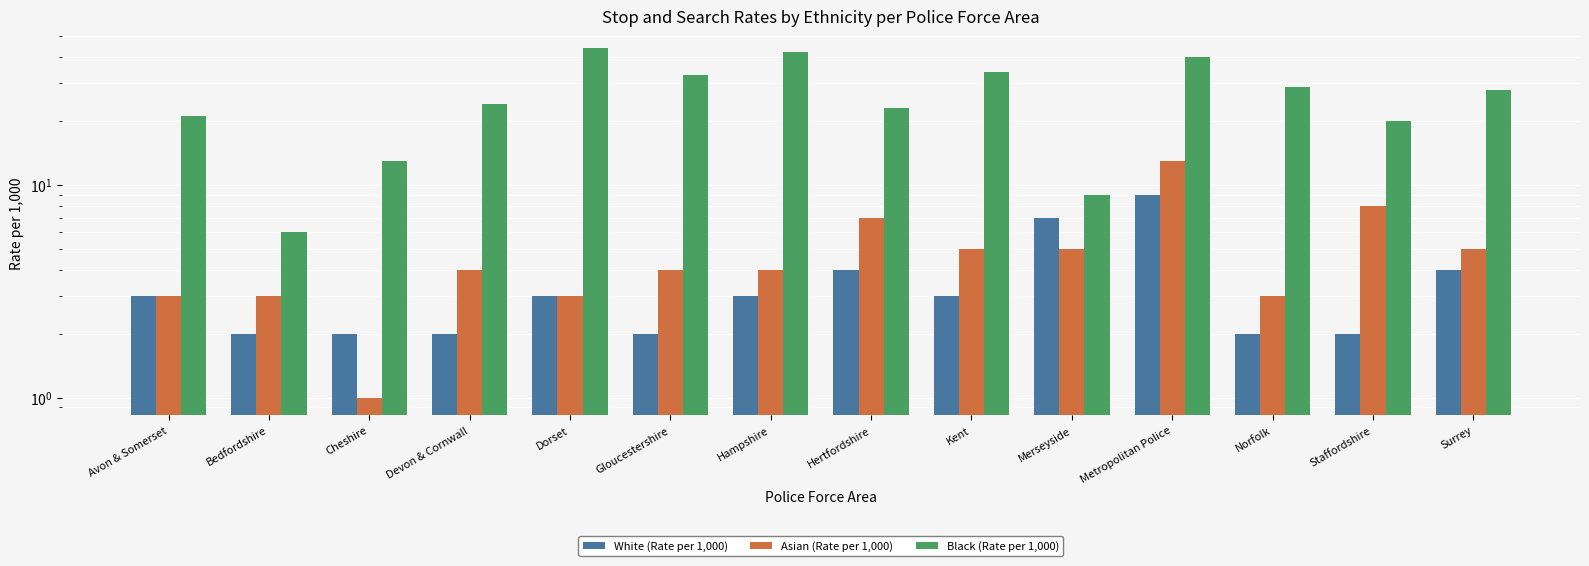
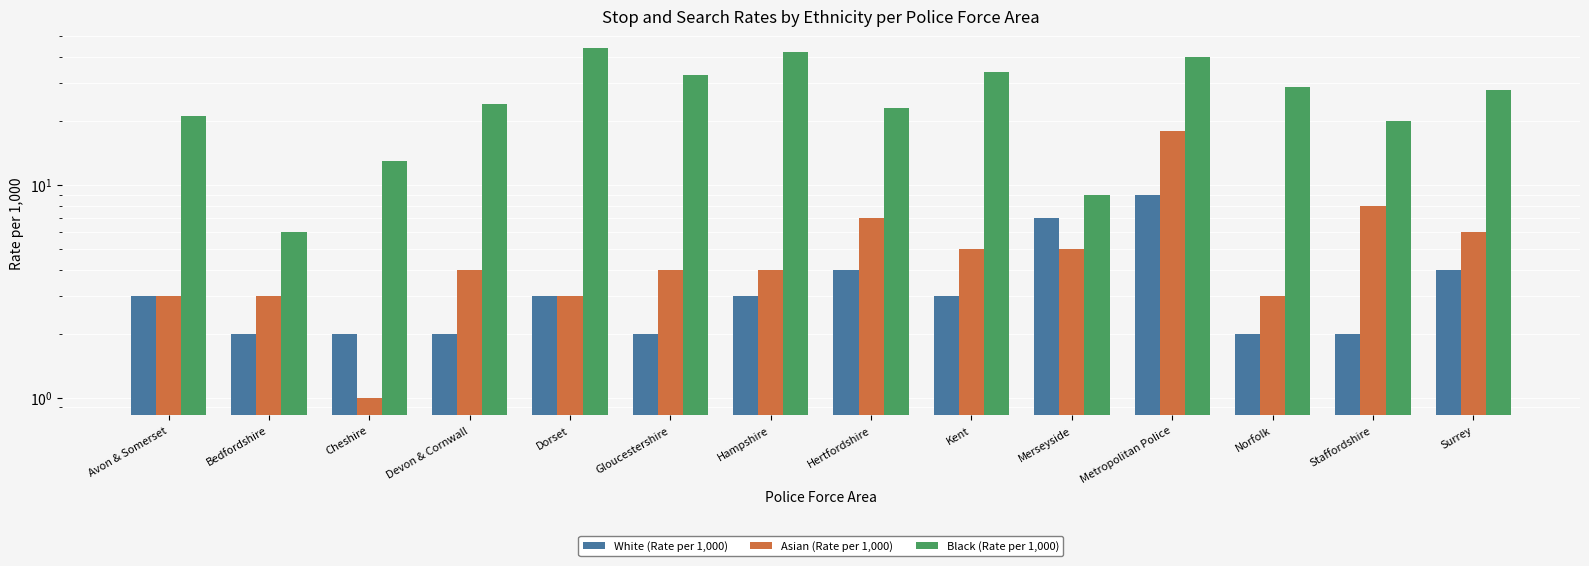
Asian (Rate per 1,000), Metropolitan Police: 13 -> 18
Asian (Rate per 1,000), Surrey: 5 -> 6
